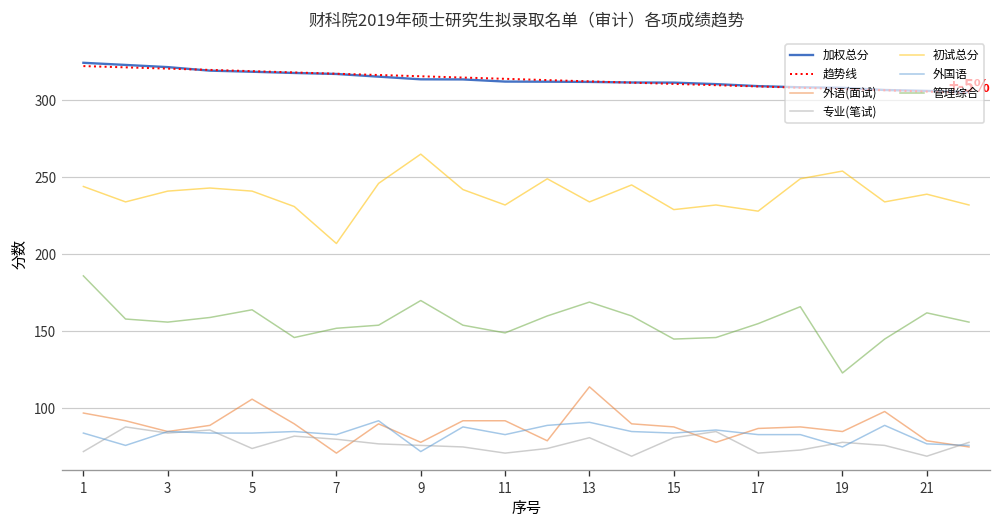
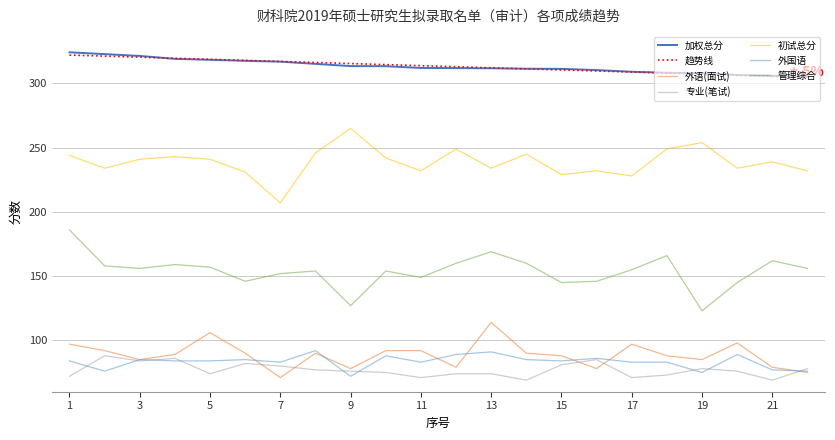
管理综合, 5: 164 -> 157
管理综合, 9: 170 -> 127
专业(笔试), 13: 81 -> 74
外语(面试), 17: 87 -> 97
